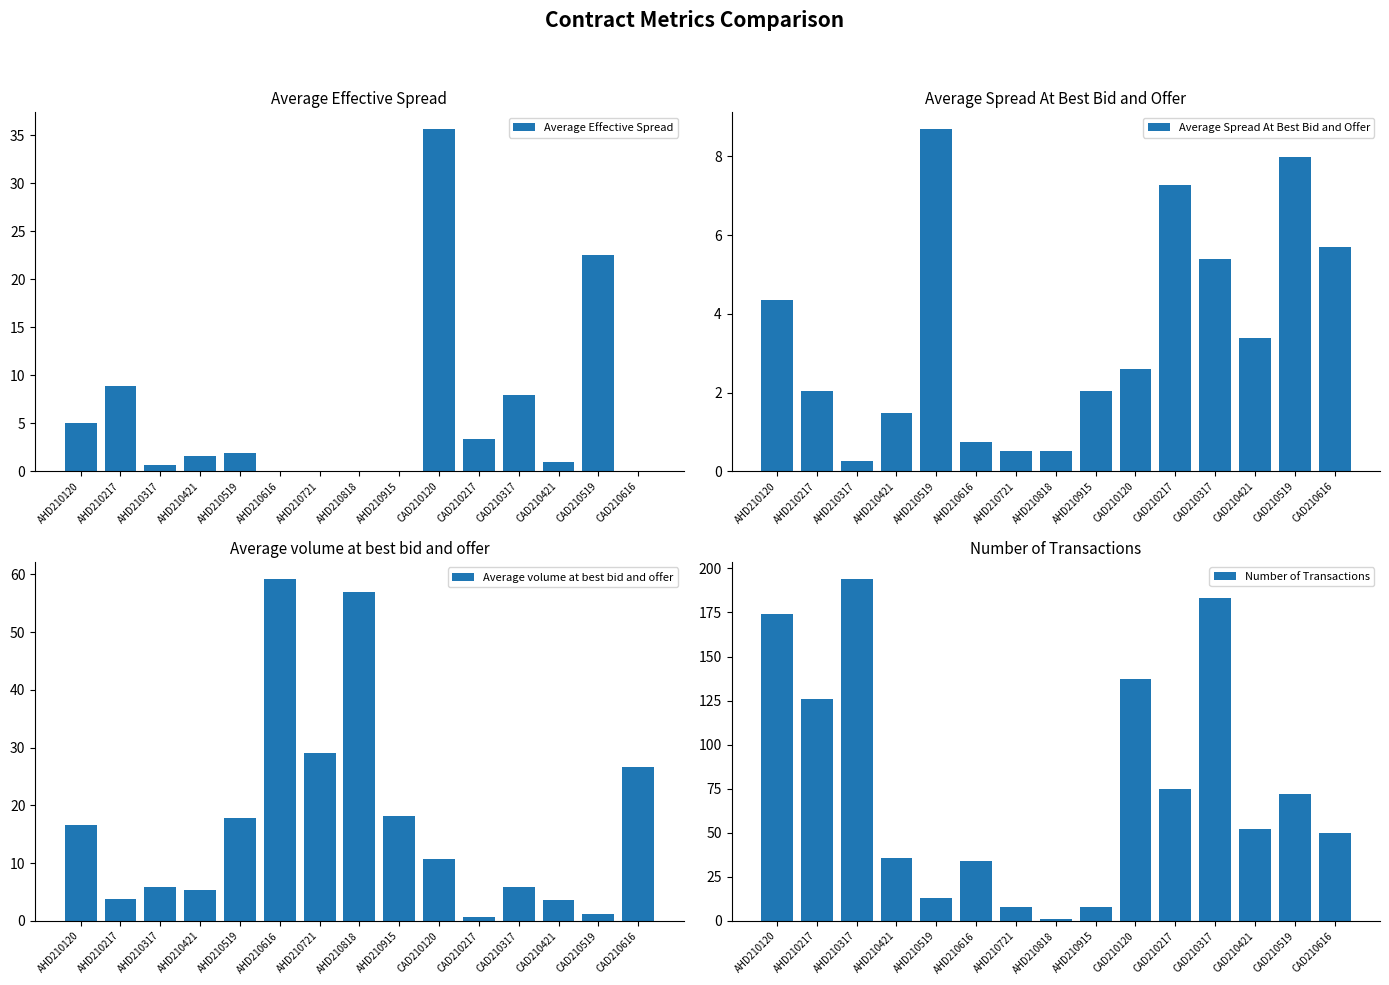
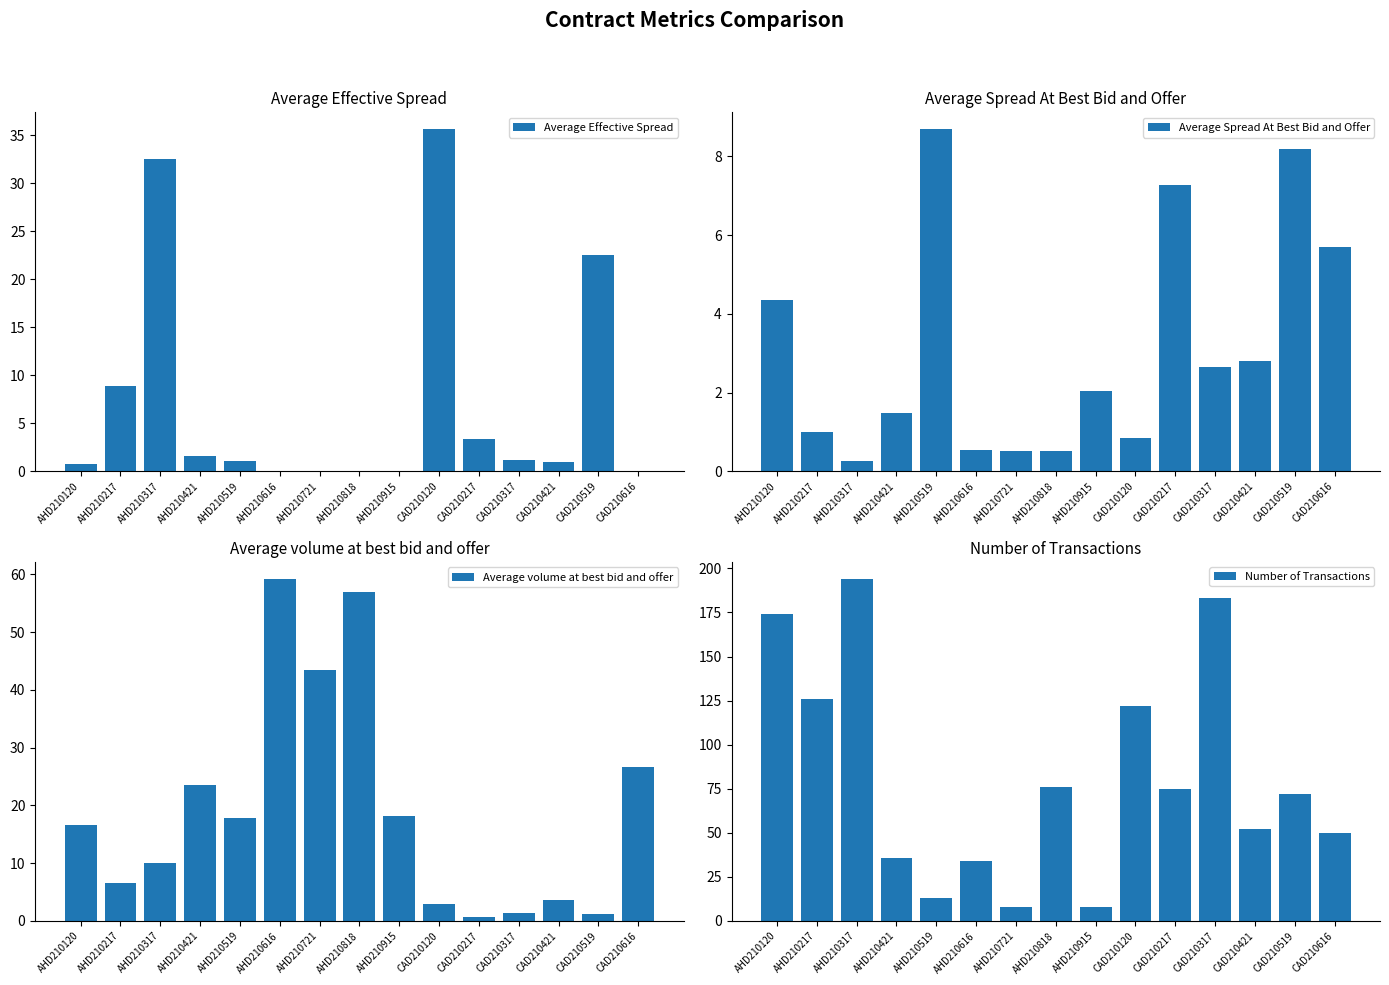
Average Effective Spread, AHD210120: 5 -> 1
Average Effective Spread, AHD210317: 1 -> 32
Average Effective Spread, AHD210519: 2 -> 1
Average Effective Spread, CAD210317: 8 -> 1
Average Spread At Best Bid and Offer, AHD210217: 2.0 -> 1.0
Average Spread At Best Bid and Offer, AHD210616: 0.8 -> 0.6
Average Spread At Best Bid and Offer, CAD210120: 2.6 -> 0.9
Average Spread At Best Bid and Offer, CAD210317: 5.4 -> 2.6
Average Spread At Best Bid and Offer, CAD210421: 3.4 -> 2.8
Average Spread At Best Bid and Offer, CAD210519: 8.0 -> 8.2
Average volume at best bid and offer, AHD210217: 4 -> 7
Average volume at best bid and offer, AHD210317: 6 -> 10
Average volume at best bid and offer, AHD210421: 5 -> 23
Average volume at best bid and offer, AHD210721: 29 -> 43
Average volume at best bid and offer, CAD210120: 11 -> 3
Average volume at best bid and offer, CAD210317: 6 -> 1
Number of Transactions, AHD210818: 1 -> 76
Number of Transactions, CAD210120: 137 -> 122
